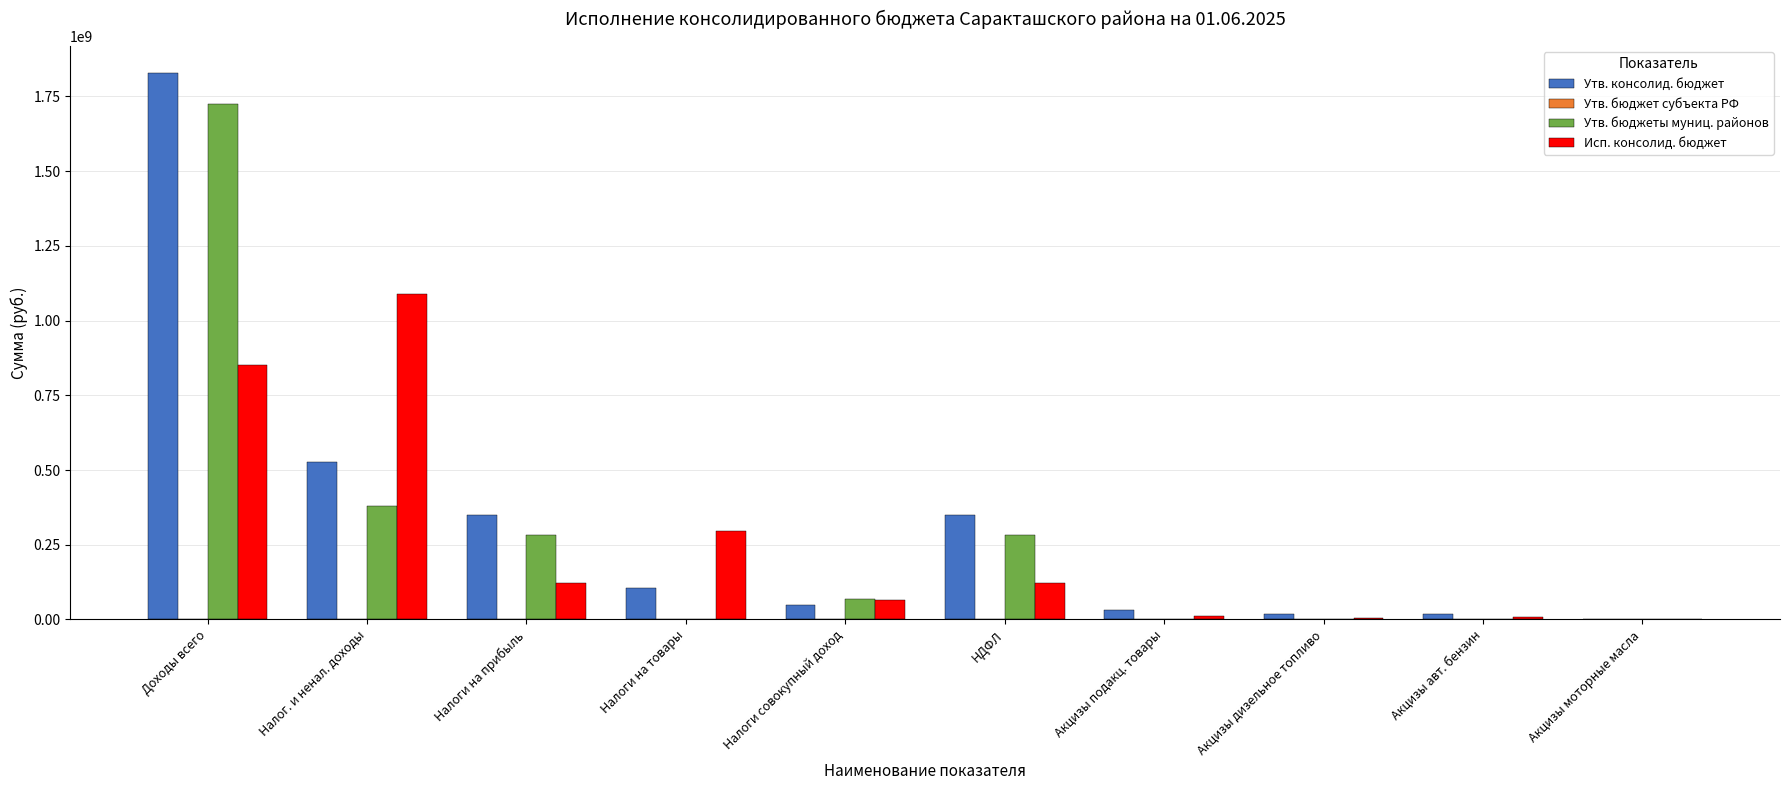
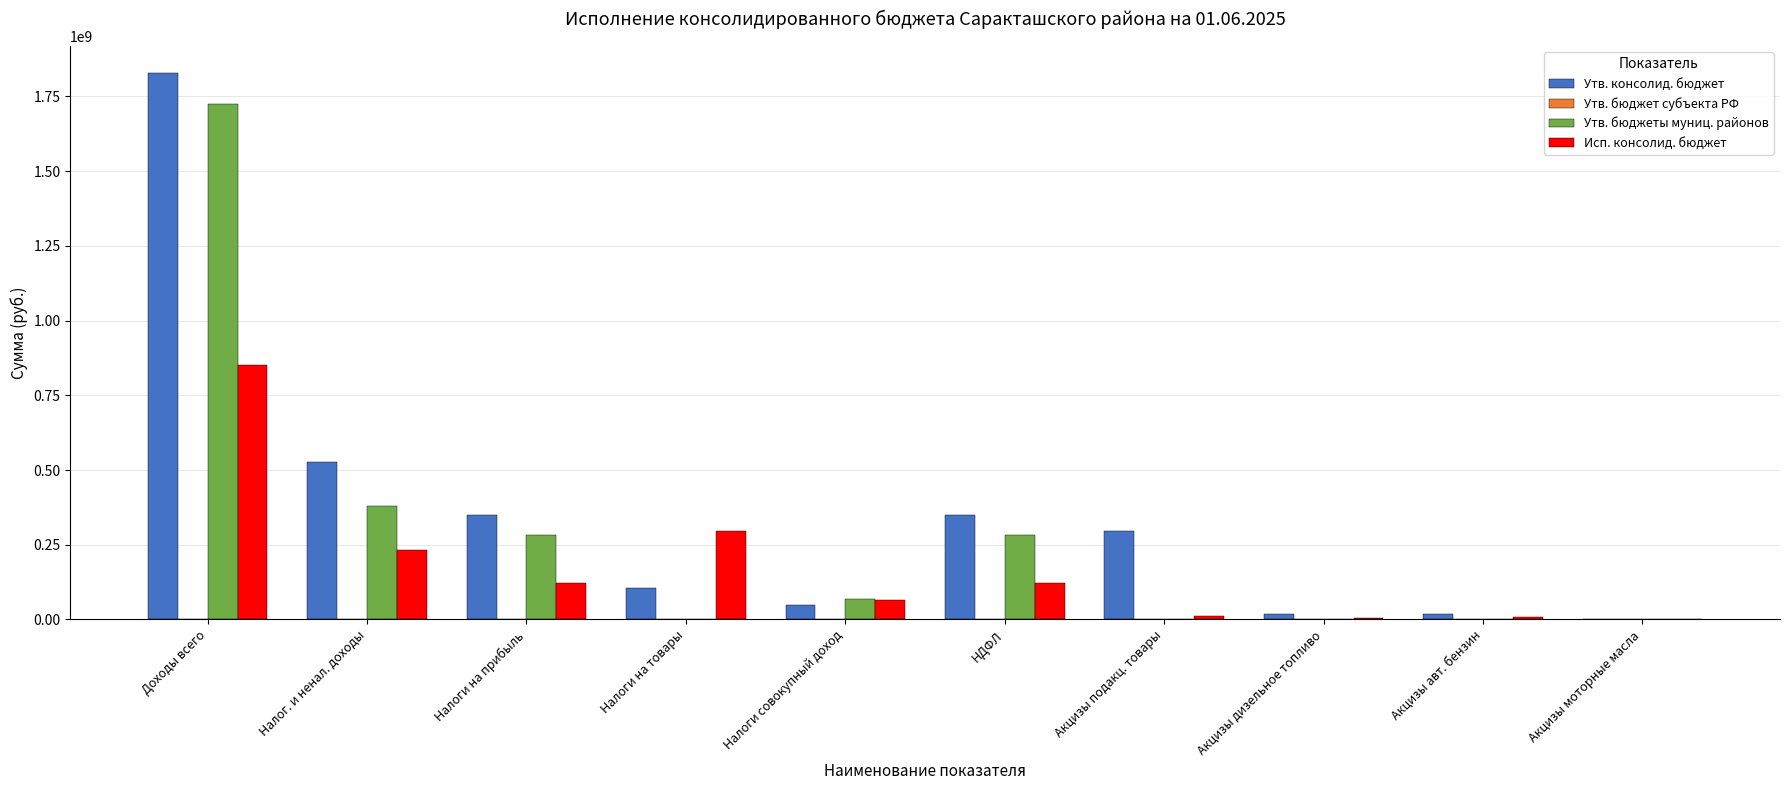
Исп. консолид. бюджет, Налог. и ненал. доходы: 1090000000 -> 230000000
Утв. консолид. бюджет, Акцизы подакц. товары: 30000000 -> 300000000
